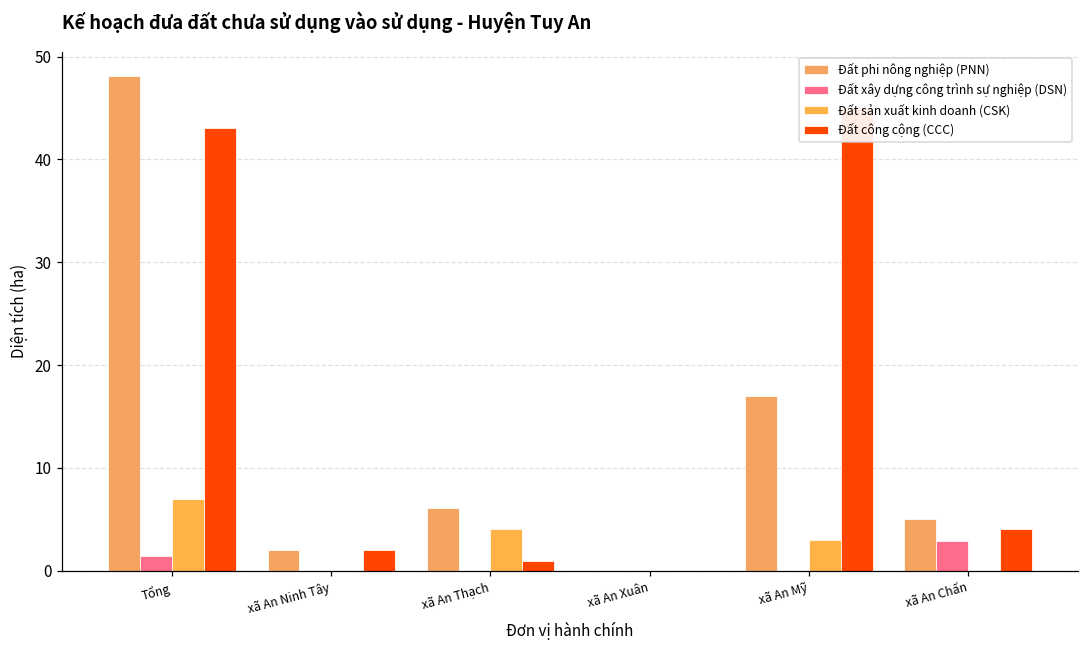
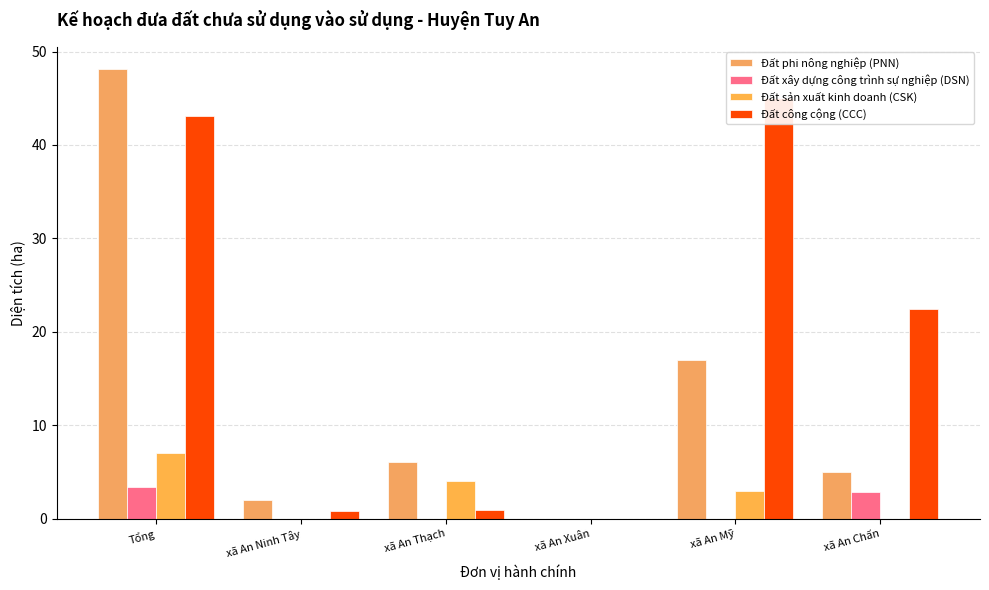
Đất xây dựng công trình sự nghiệp (DSN), Tổng: 1 -> 3
Đất công cộng (CCC), xã An Ninh Tây: 2 -> 1
Đất công cộng (CCC), xã An Chấn: 4 -> 22
